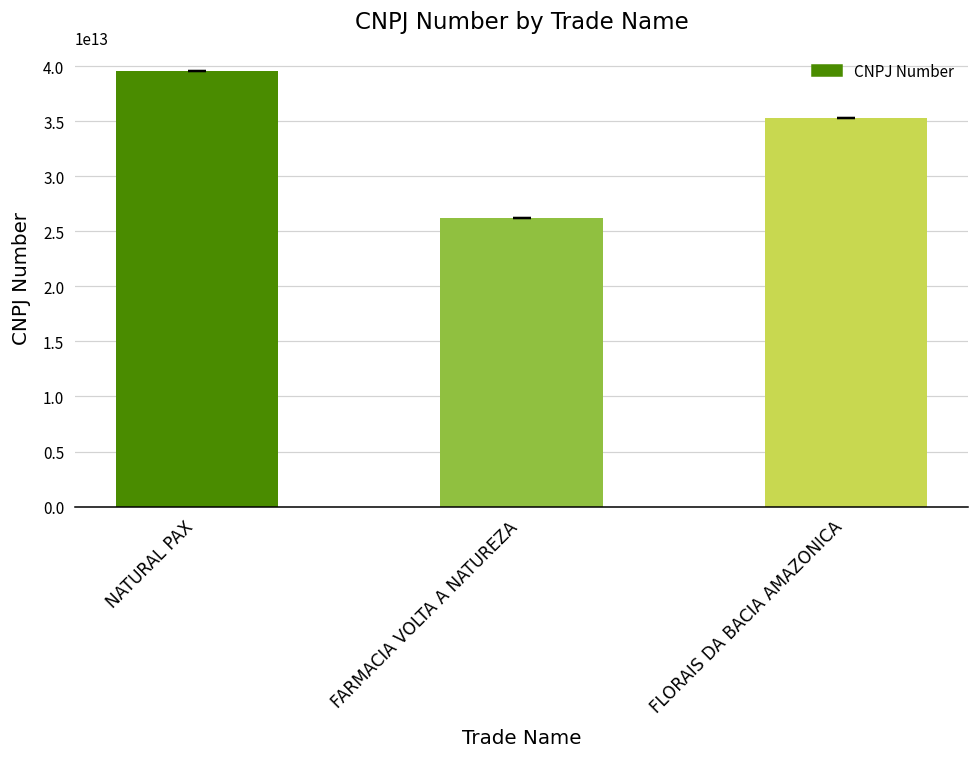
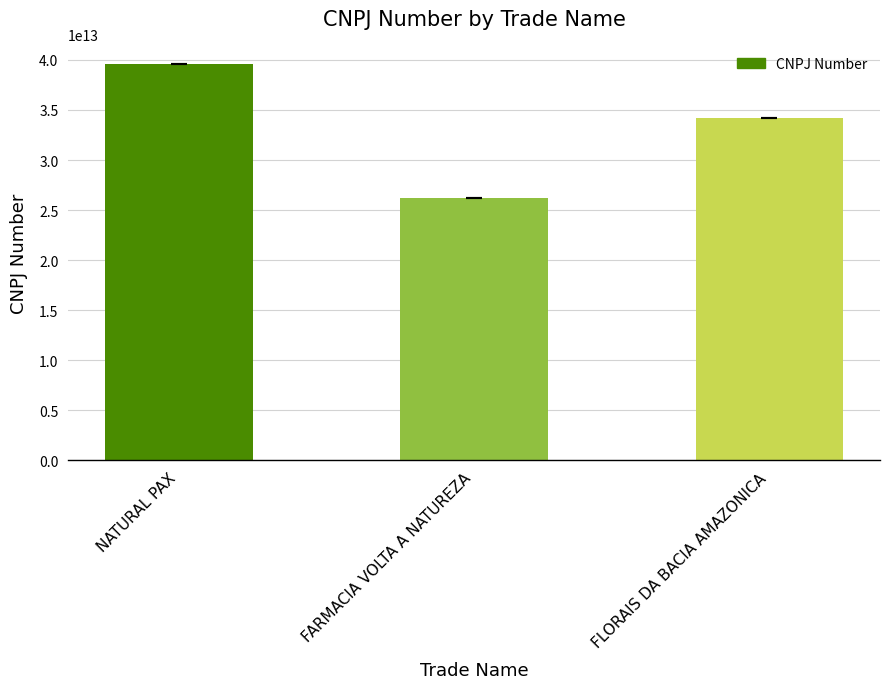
FLORAIS DA BACIA AMAZONICA: 35300000000000 -> 34200000000000
